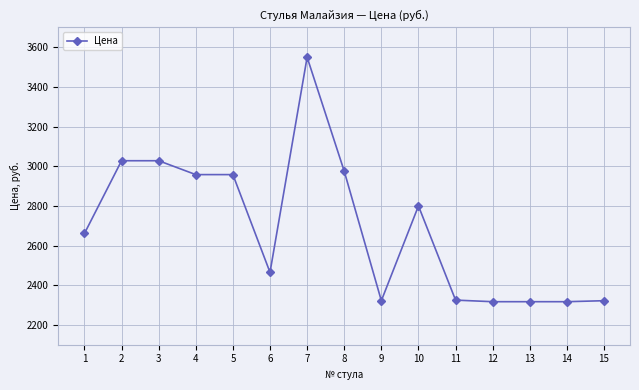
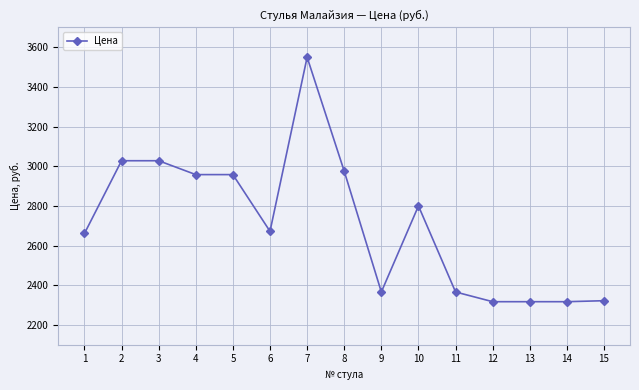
6: 2470 -> 2670
9: 2320 -> 2370
11: 2330 -> 2370
